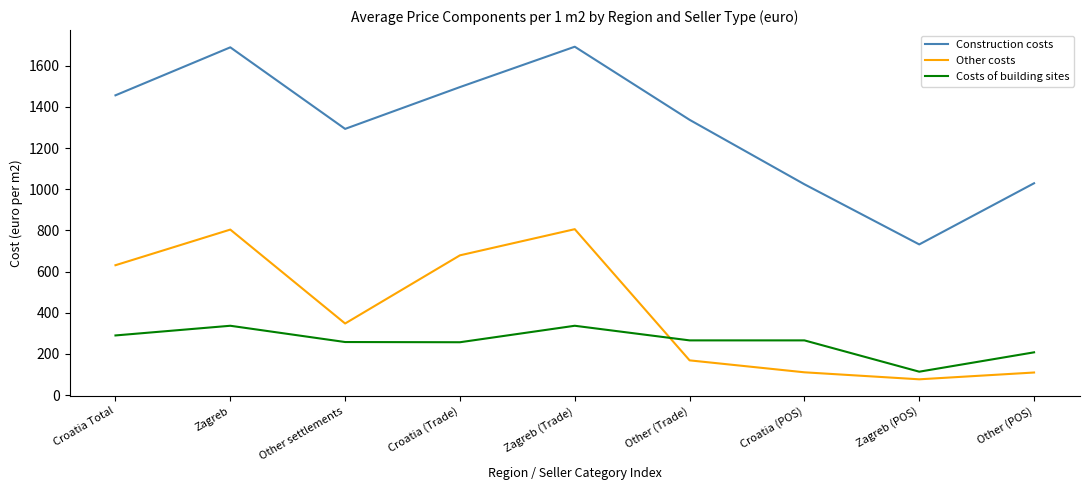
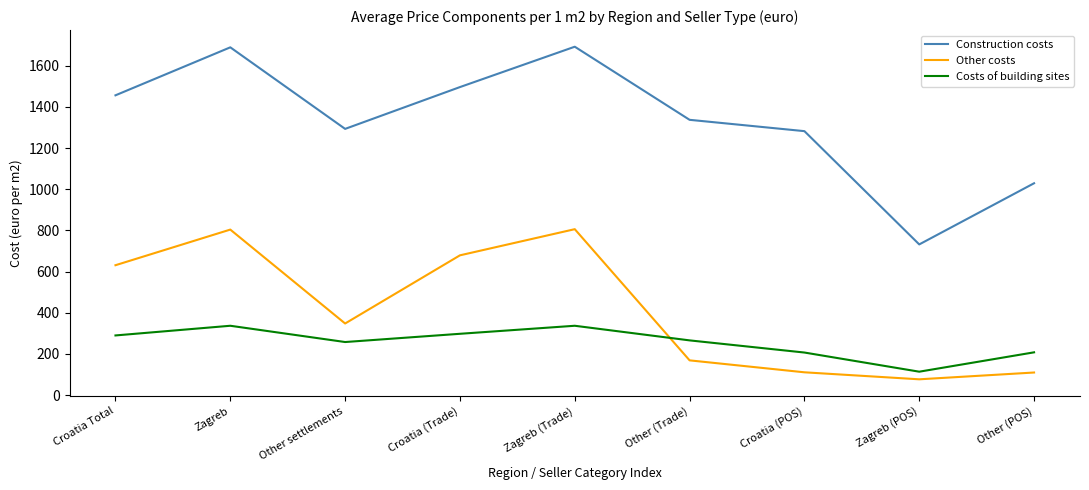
Costs of building sites, Croatia (Trade): 260 -> 300
Construction costs, Croatia (POS): 1020 -> 1280
Costs of building sites, Croatia (POS): 270 -> 210
